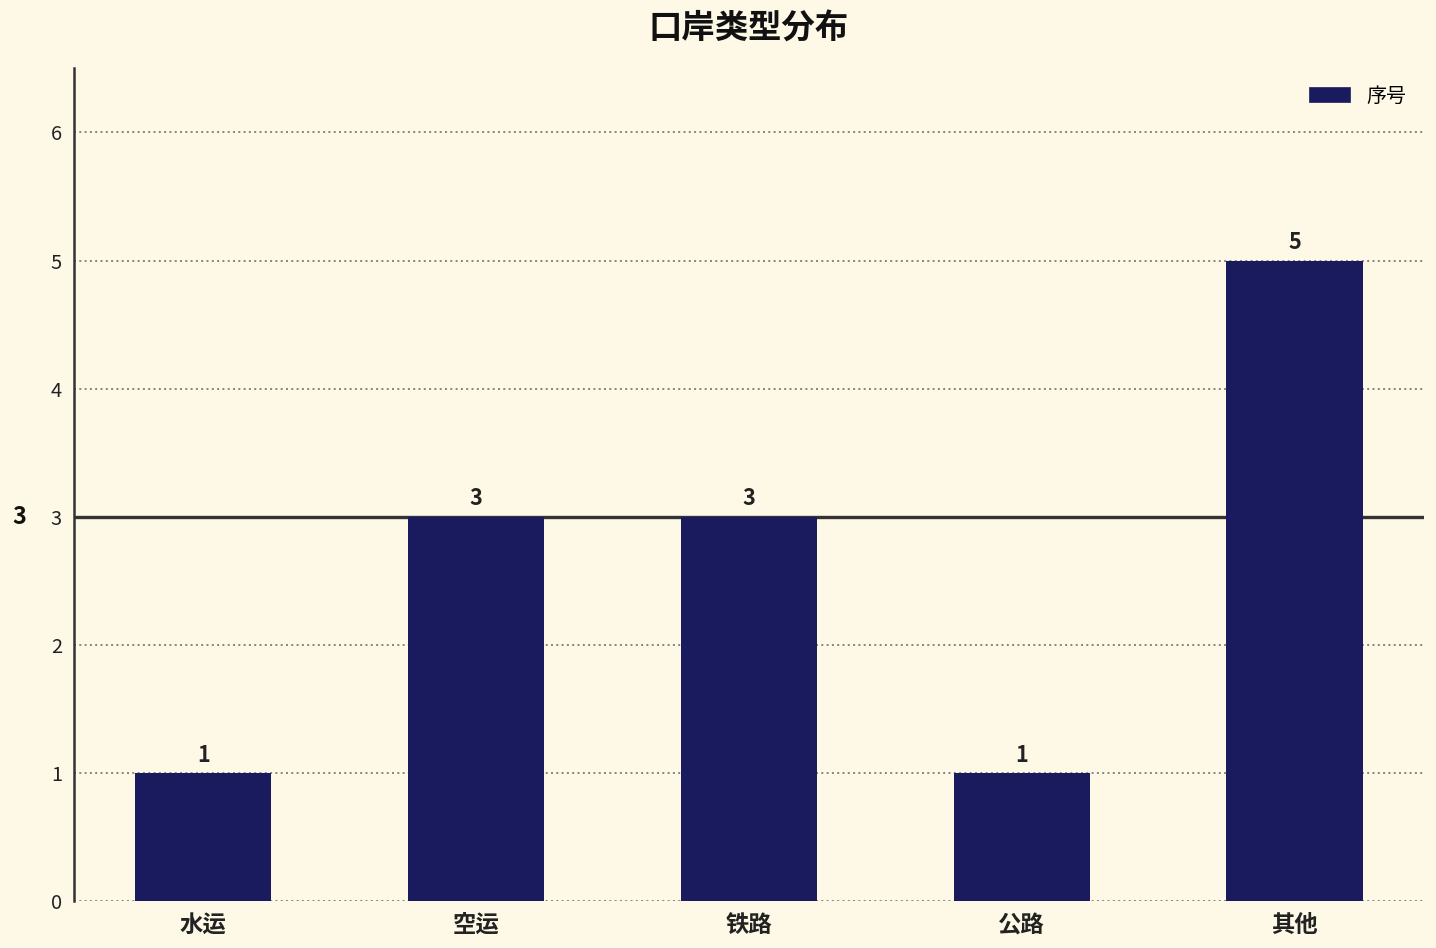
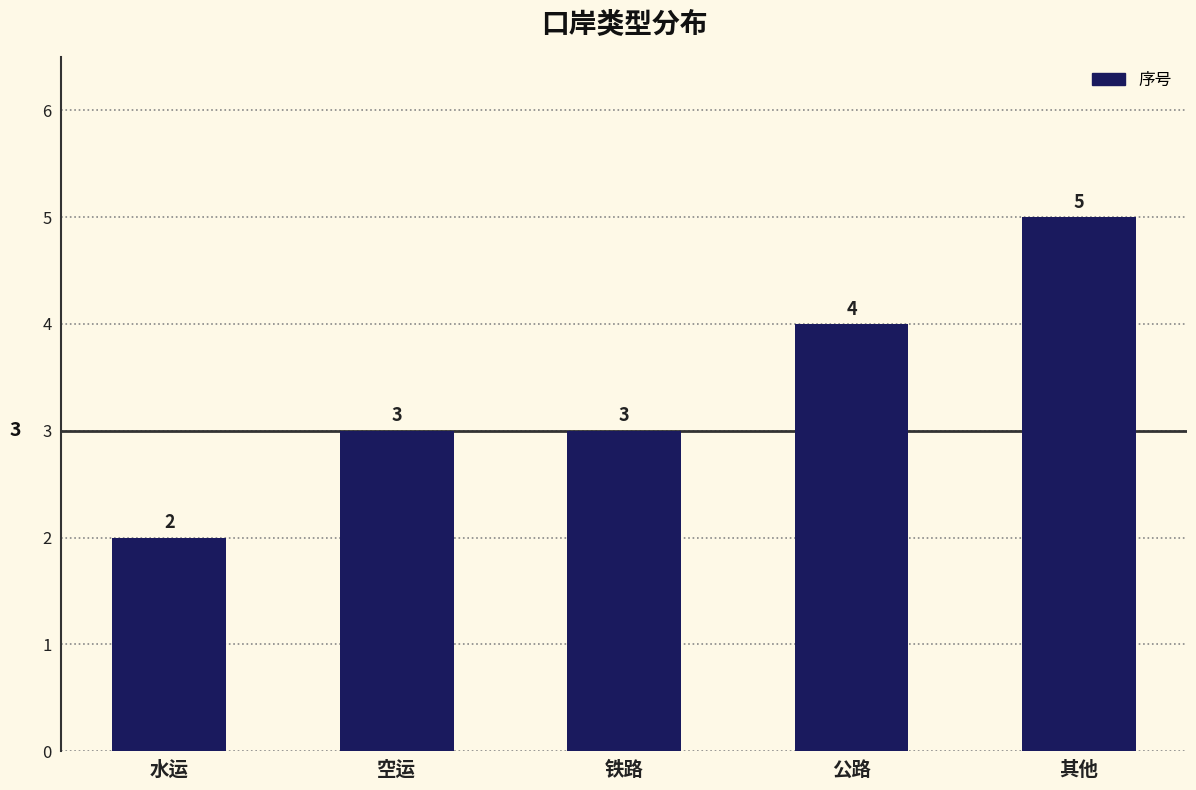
水运: 1 -> 2
公路: 1 -> 4
